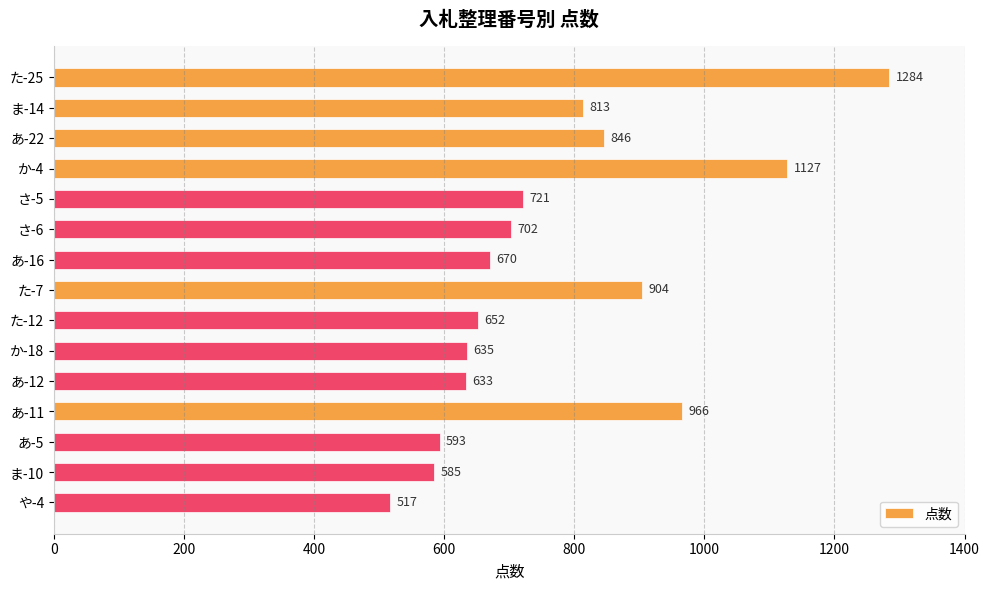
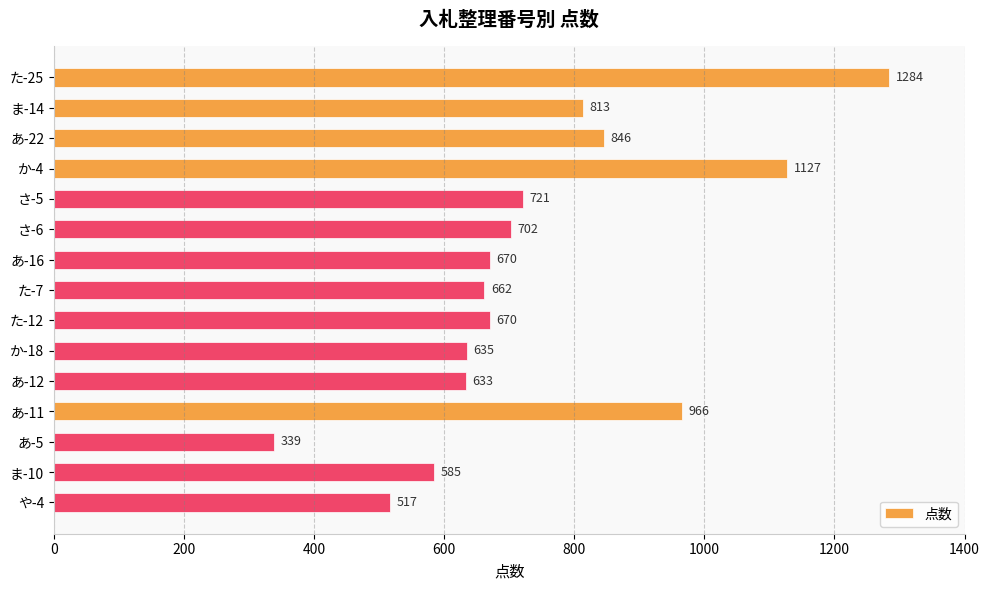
た-7: 904 -> 662
た-12: 652 -> 670
あ-5: 593 -> 339
